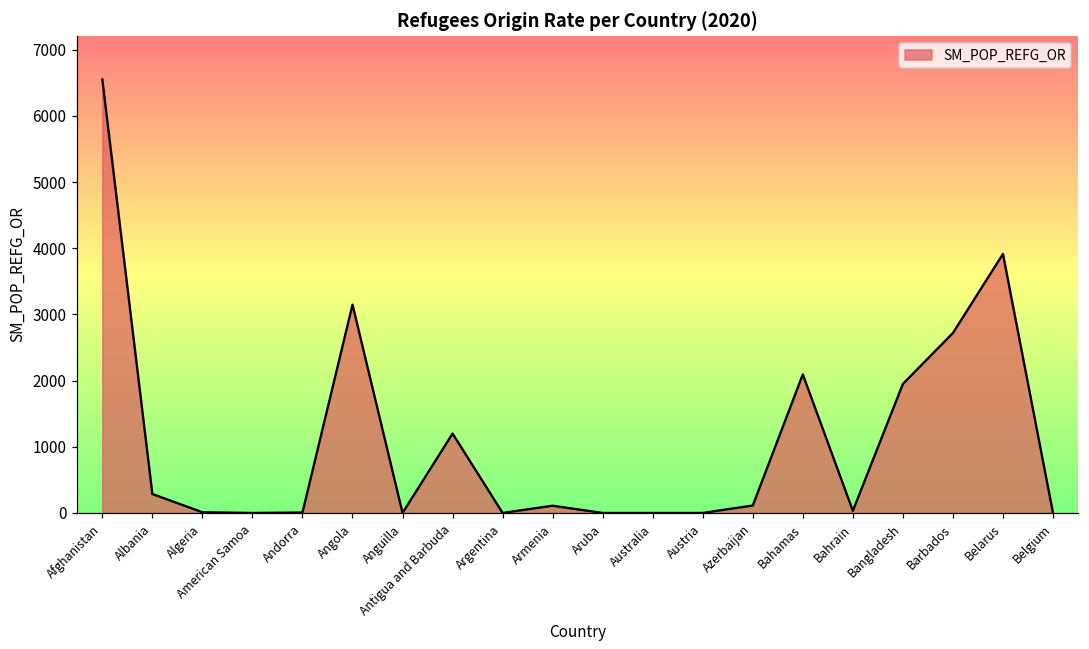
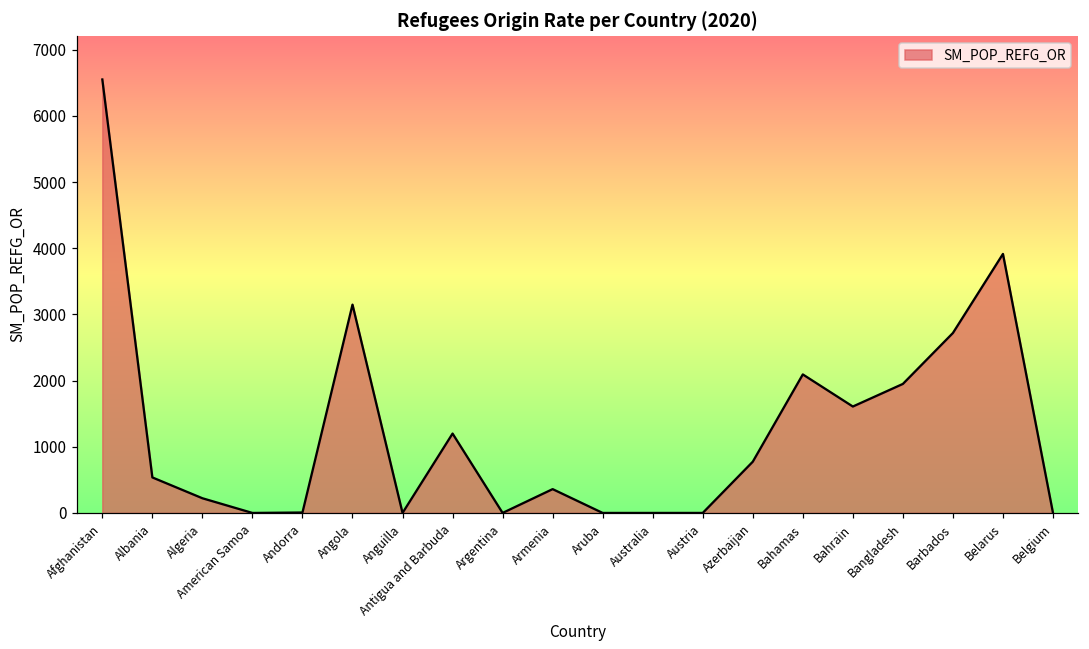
Albania: 300 -> 500
Algeria: 0 -> 200
Armenia: 100 -> 400
Azerbaijan: 100 -> 800
Bahrain: 0 -> 1600
